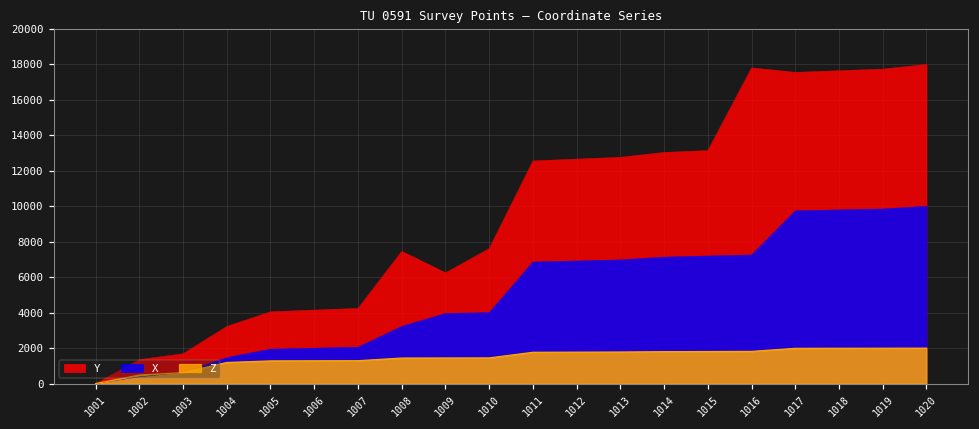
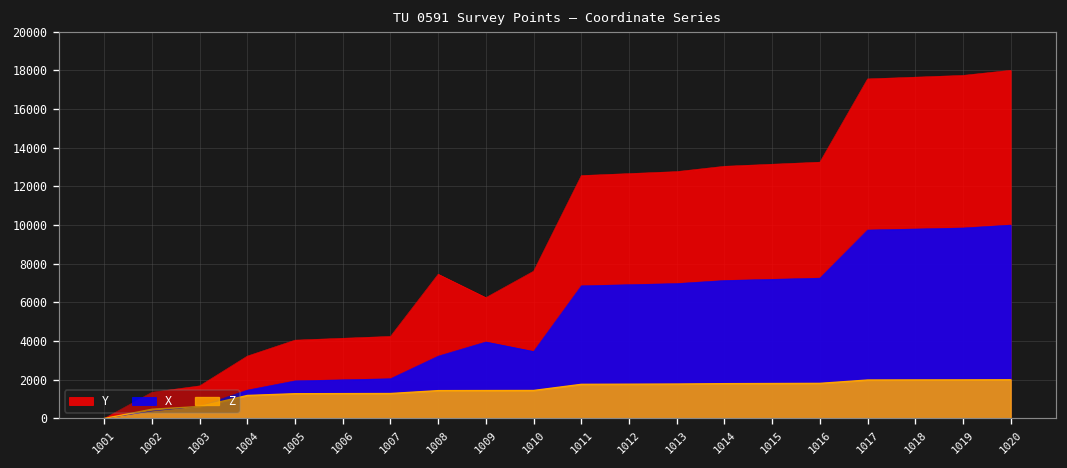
X, 1010: 4000 -> 3500
Y, 1016: 17800 -> 13300
